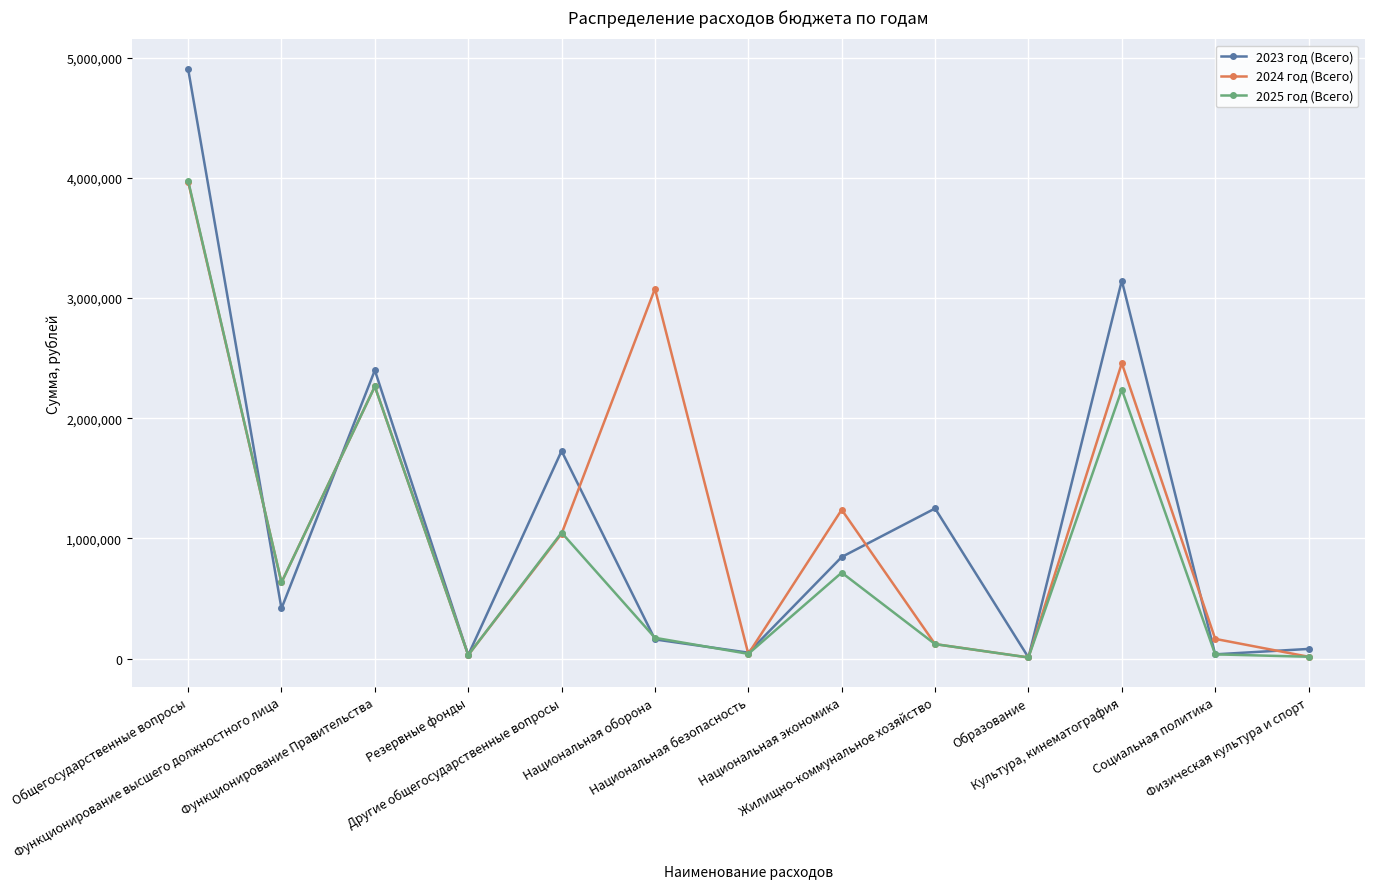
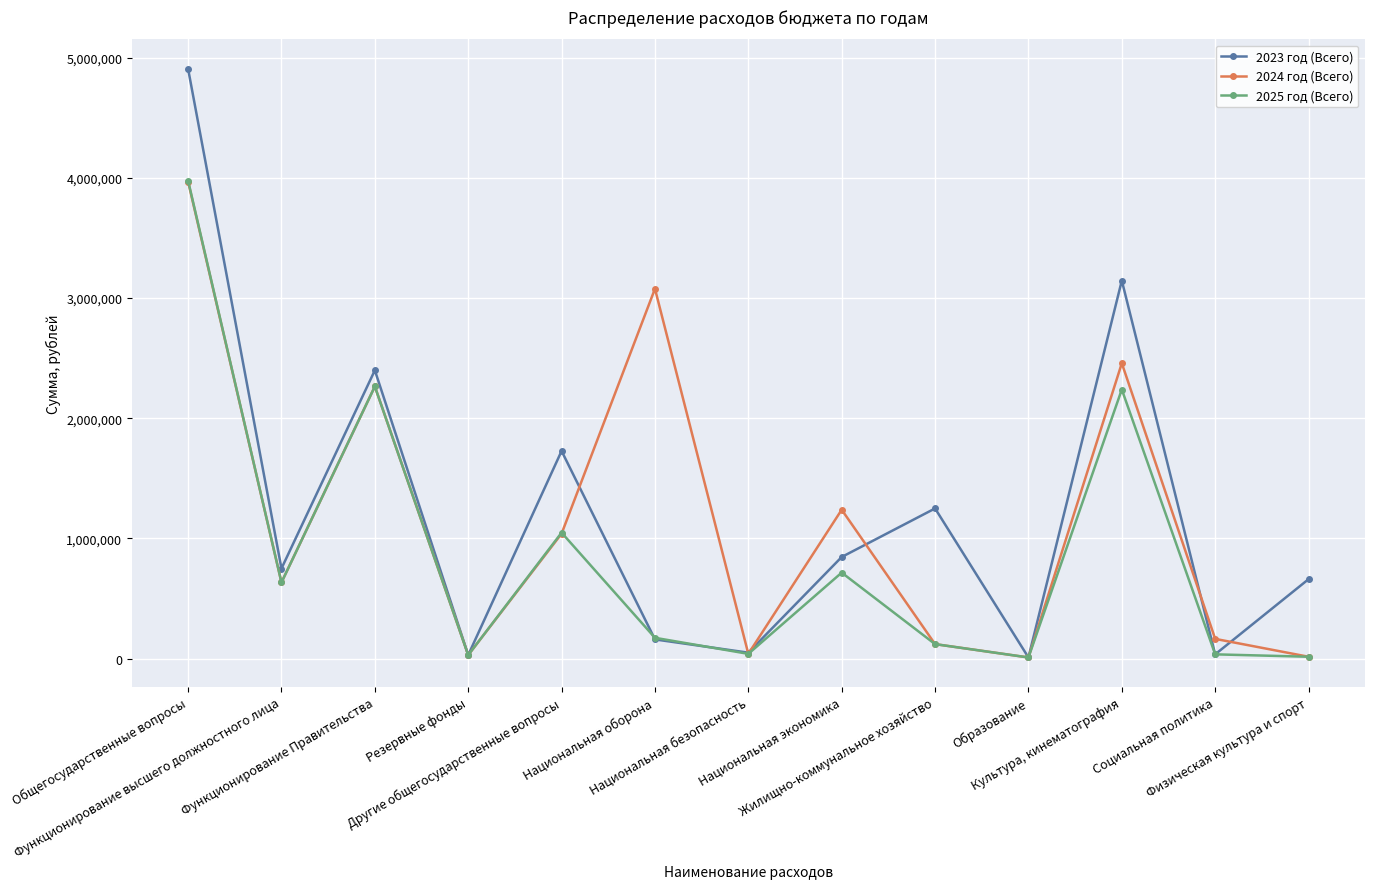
2023 год (Всего), Функционирование высшего должностного лица: 420,000 -> 750,000
2023 год (Всего), Физическая культура и спорт: 80,000 -> 660,000
